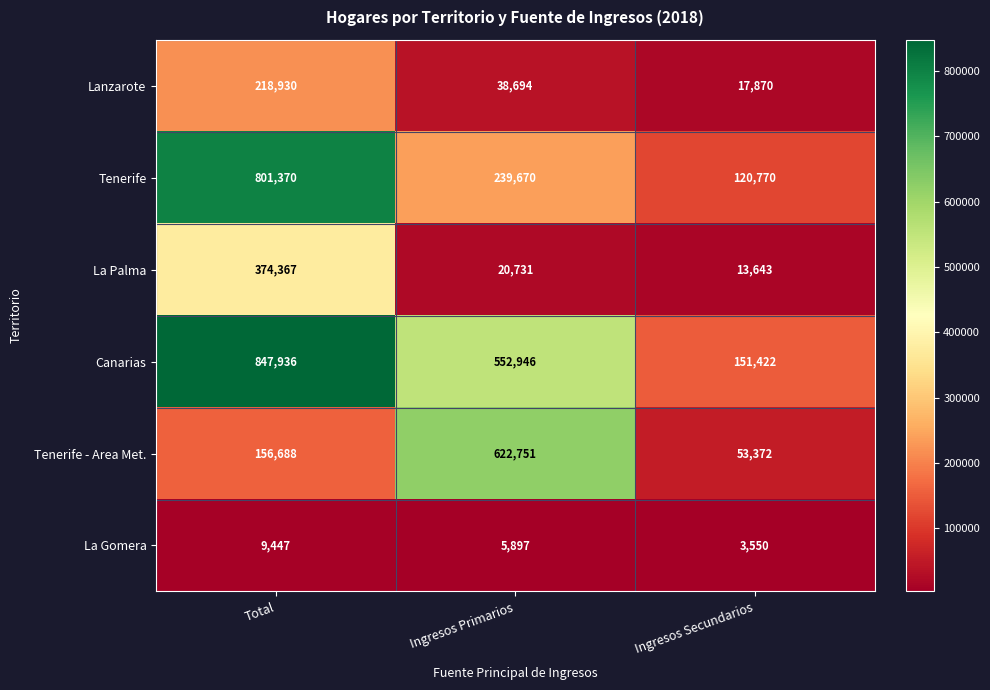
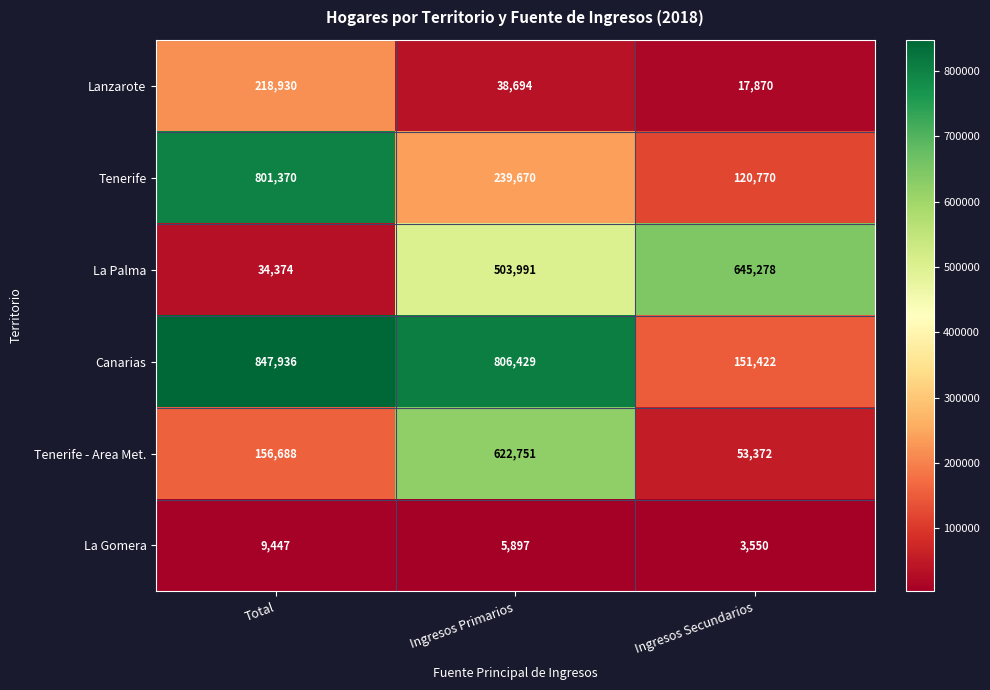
La Palma, Total: 374,367 -> 34,374
La Palma, Ingresos Primarios: 20,731 -> 503,991
La Palma, Ingresos Secundarios: 13,643 -> 645,278
Canarias, Ingresos Primarios: 552,946 -> 806,429
